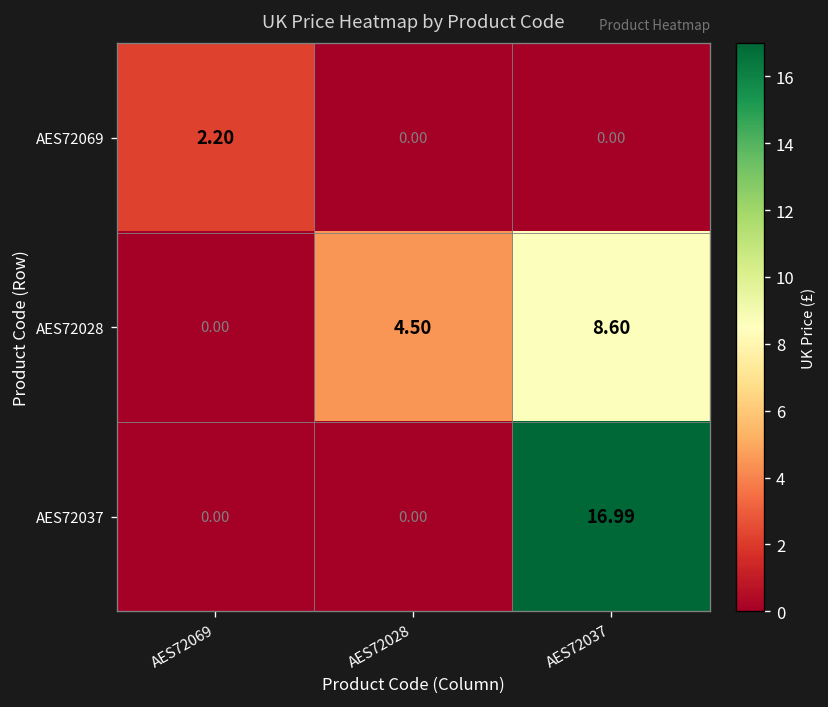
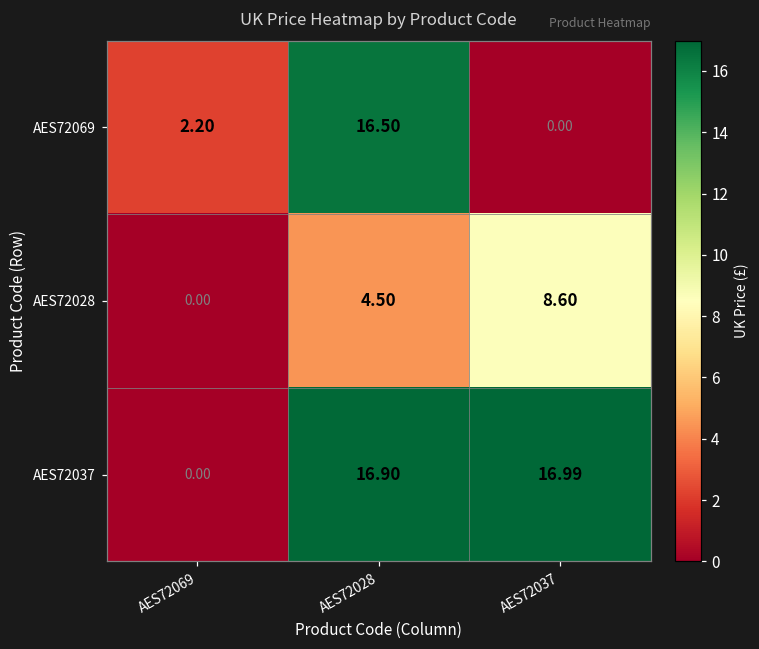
AES72069, AES72028: 0.00 -> 16.50
AES72037, AES72028: 0.00 -> 16.90
